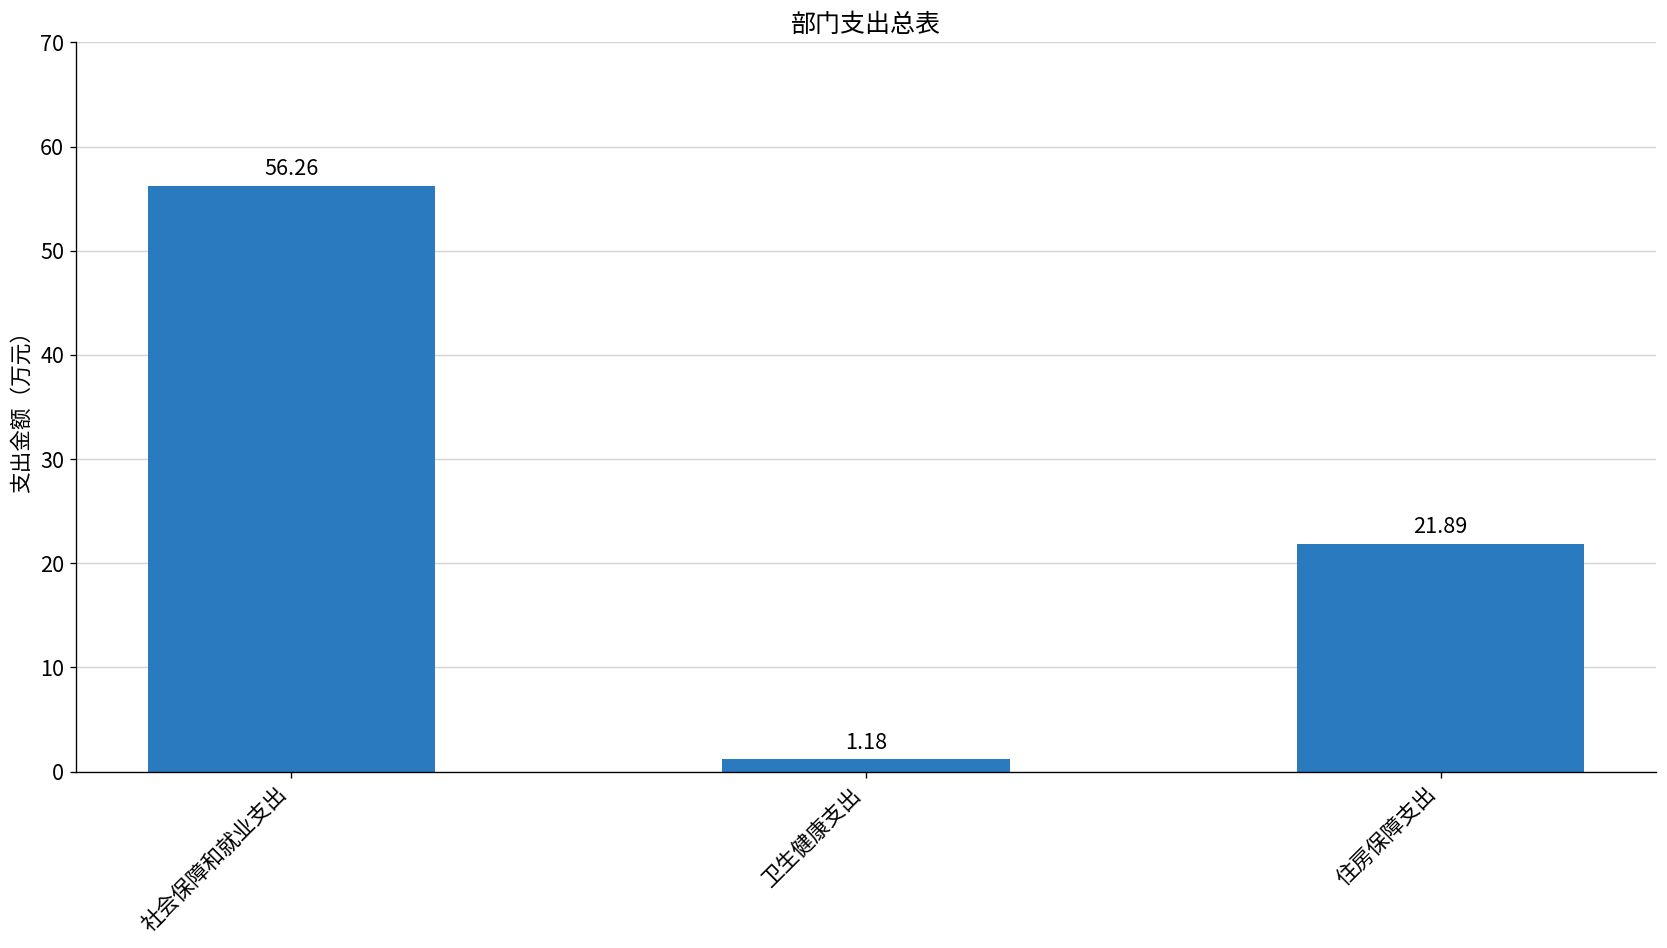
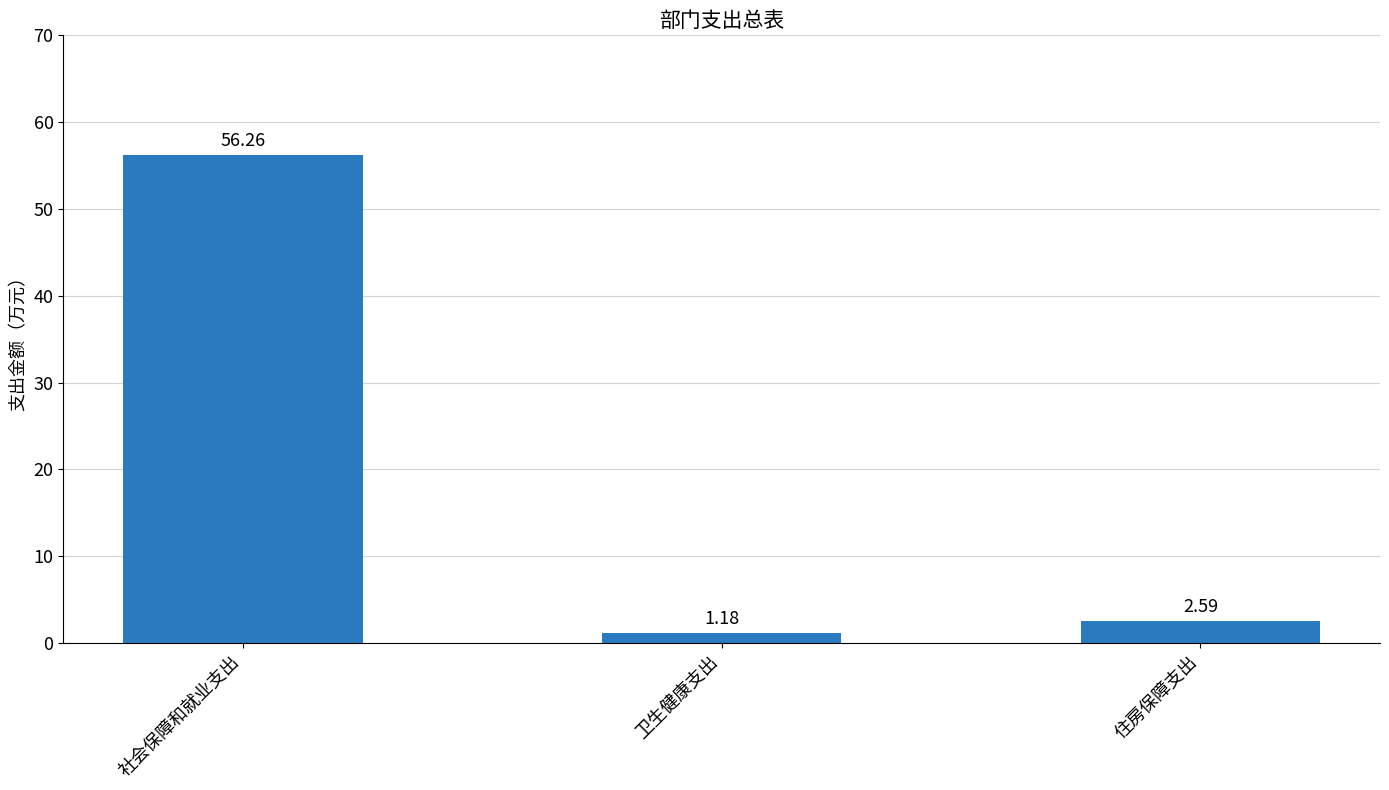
住房保障支出: 21.89 -> 2.59
